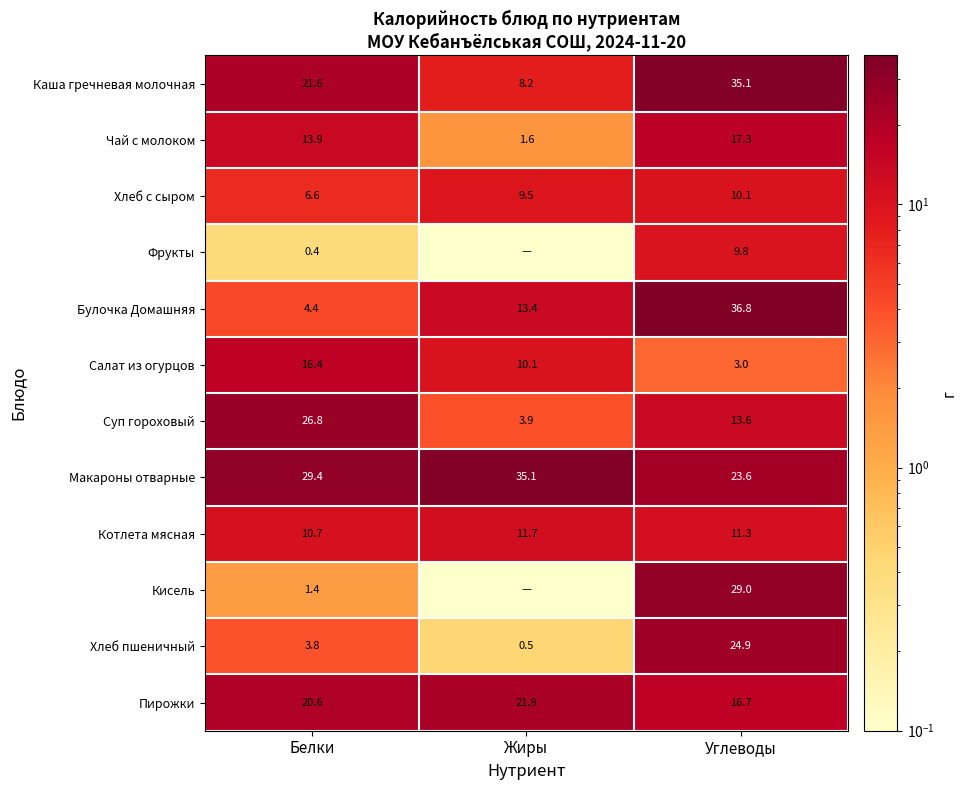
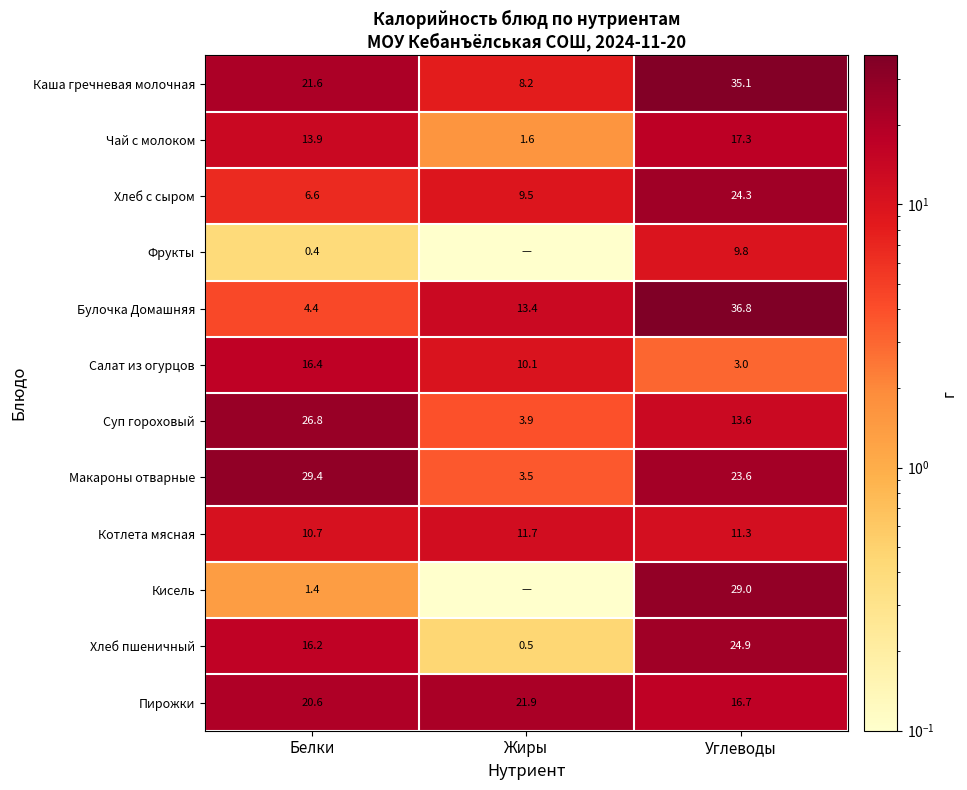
Хлеб с сыром, Углеводы: 10.1 -> 24.3
Макароны отварные, Жиры: 35.1 -> 3.5
Хлеб пшеничный, Белки: 3.8 -> 16.2
